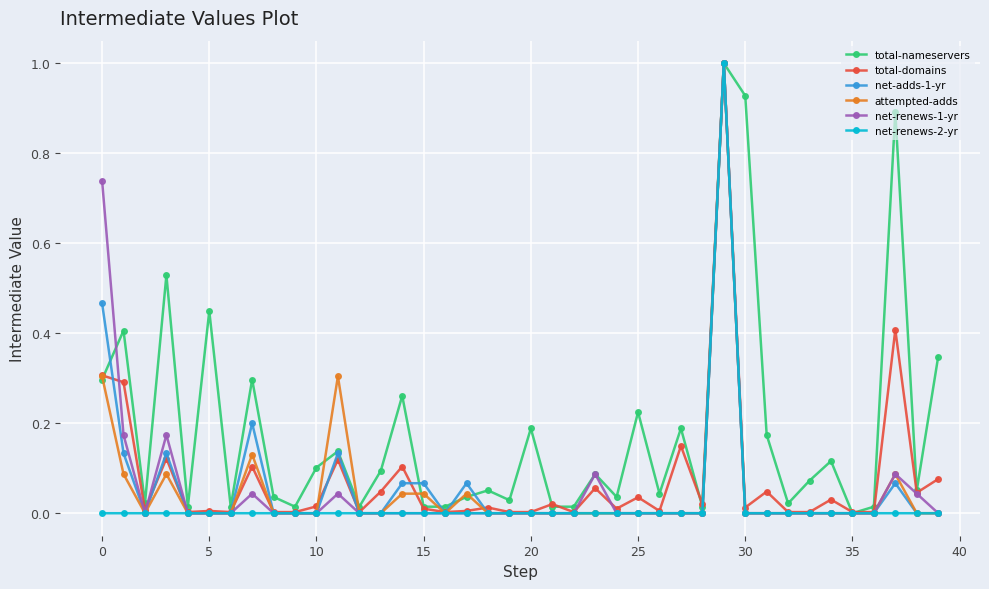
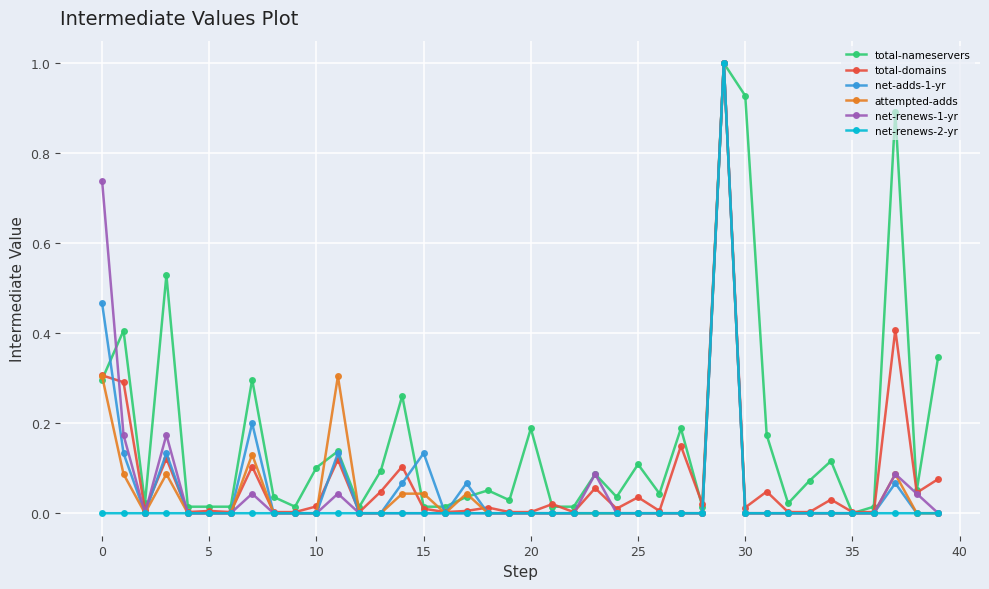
total-nameservers, 5: 0.45 -> 0.01
net-adds-1-yr, 15: 0.07 -> 0.13
total-nameservers, 25: 0.22 -> 0.11
